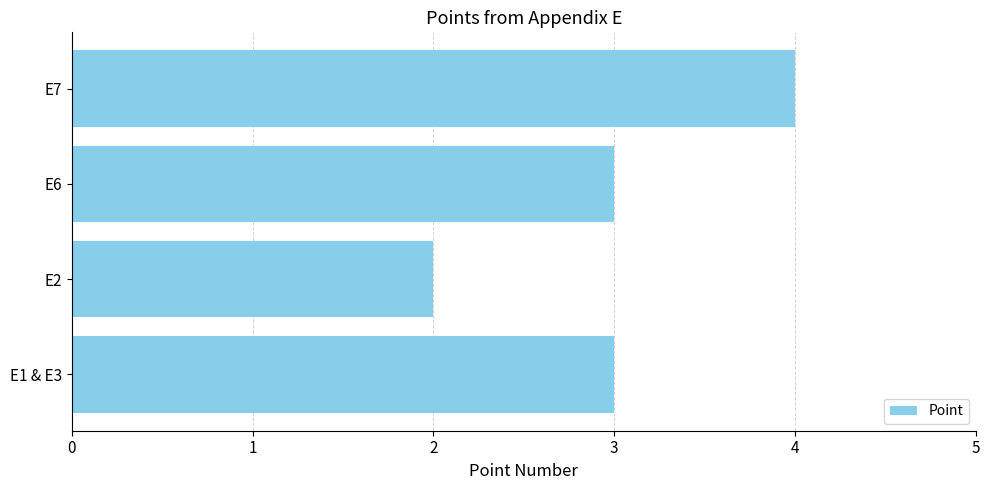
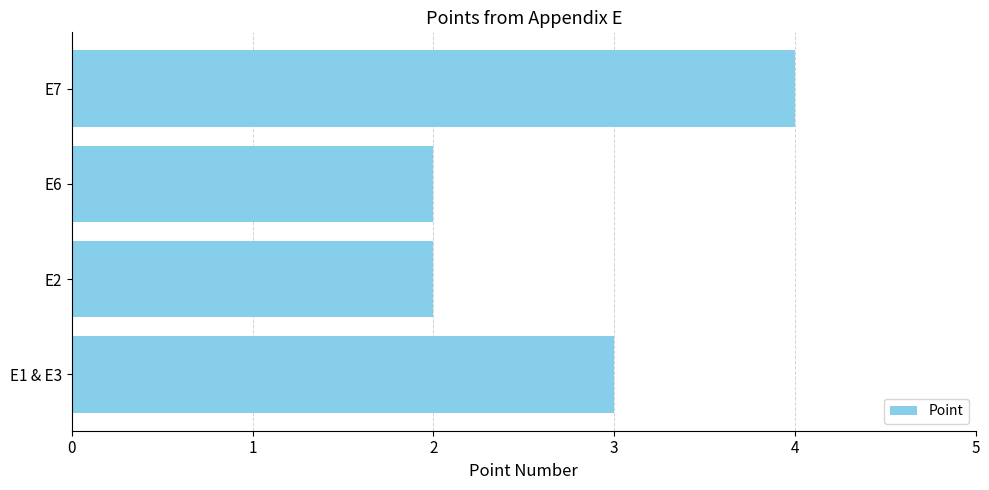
E6: 3 -> 2
